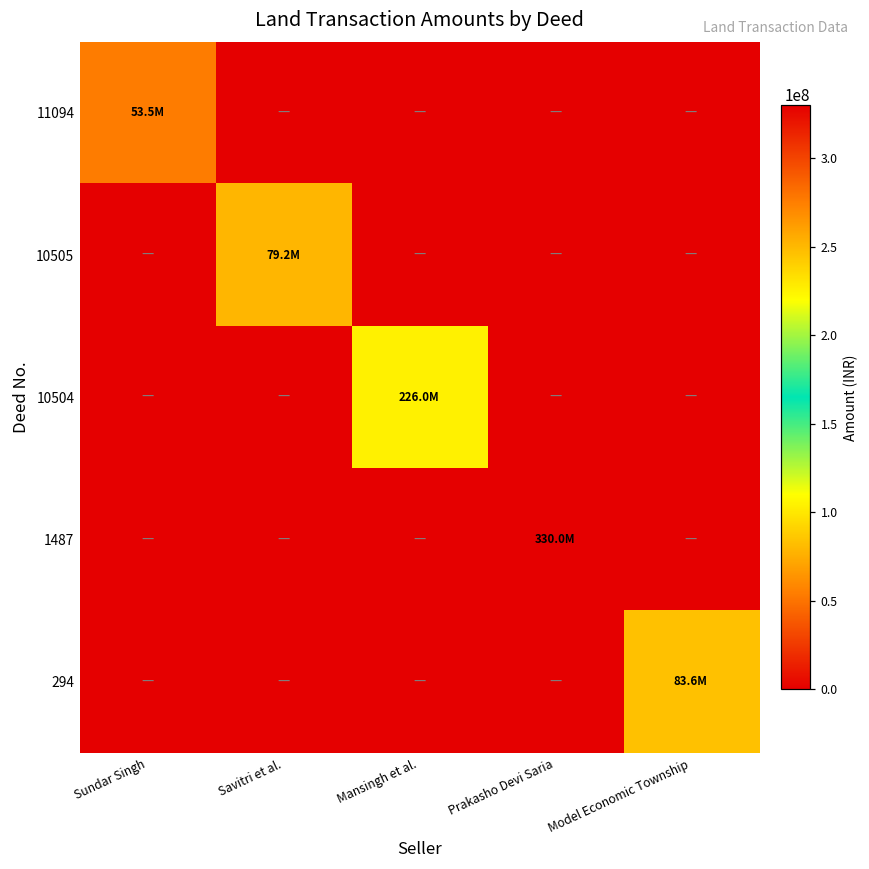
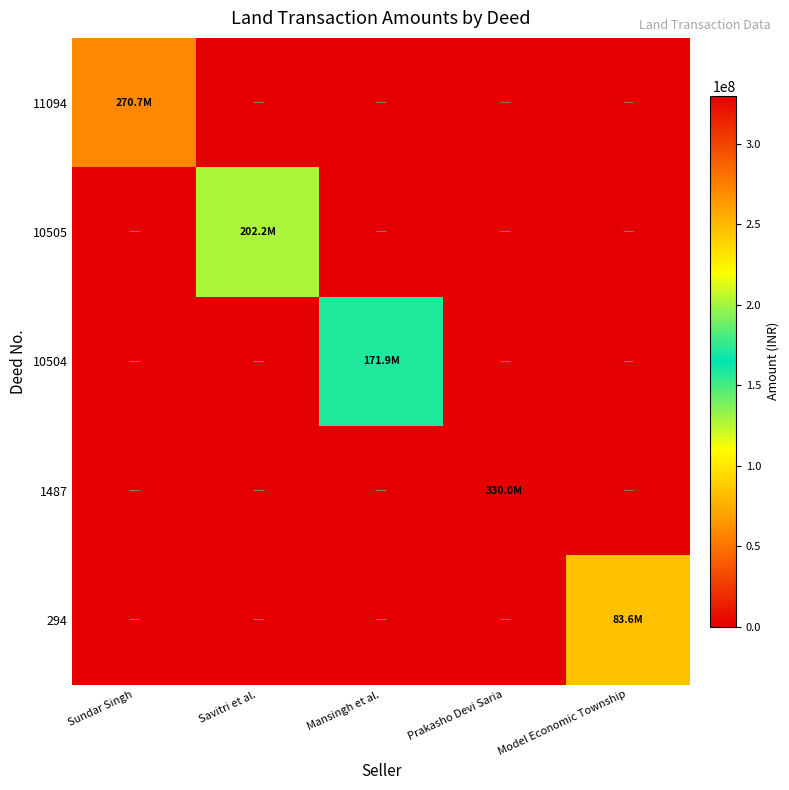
11094, Sundar Singh: 53.5M -> 270.7M
10505, Savitri et al.: 79.2M -> 202.2M
10504, Mansingh et al.: 226.0M -> 171.9M
